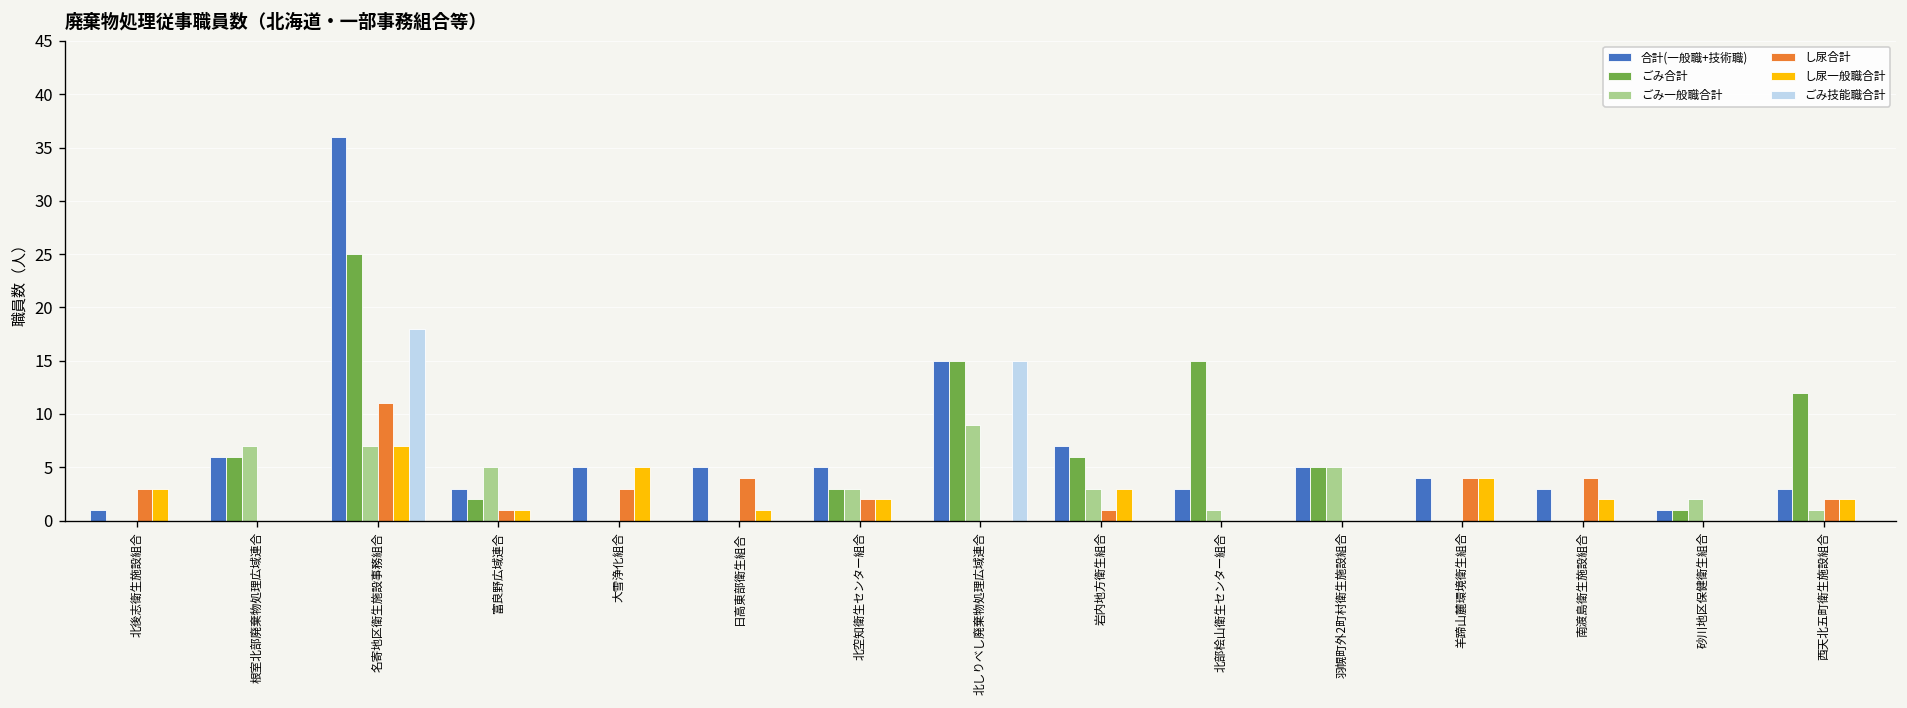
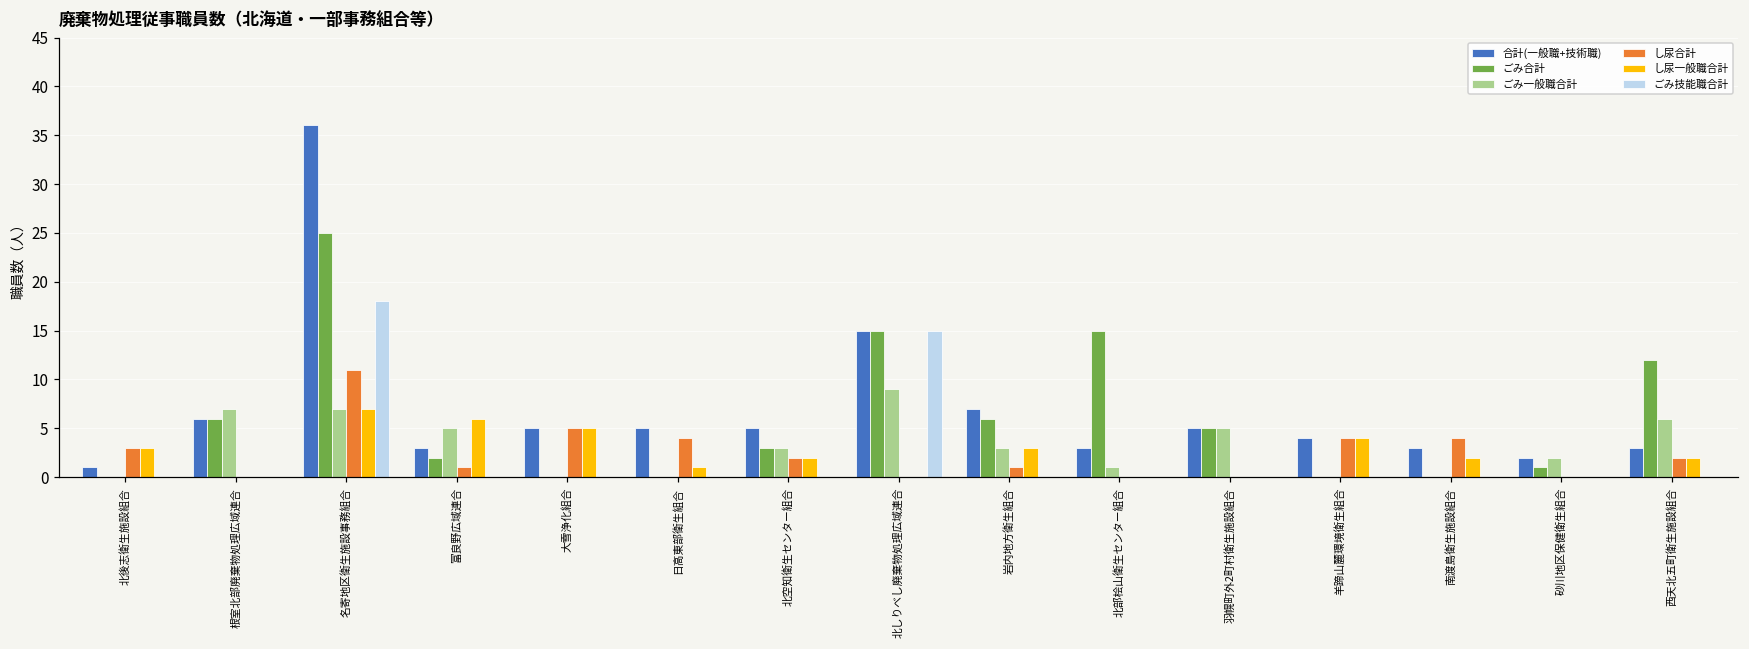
し尿一般職合計, 富良野広域連合: 1 -> 6
し尿合計, 大雪浄化組合: 3 -> 5
合計(一般職+技術職), 砂川地区保健衛生組合: 1 -> 2
ごみ一般職合計, 西天北五町衛生施設組合: 1 -> 6
